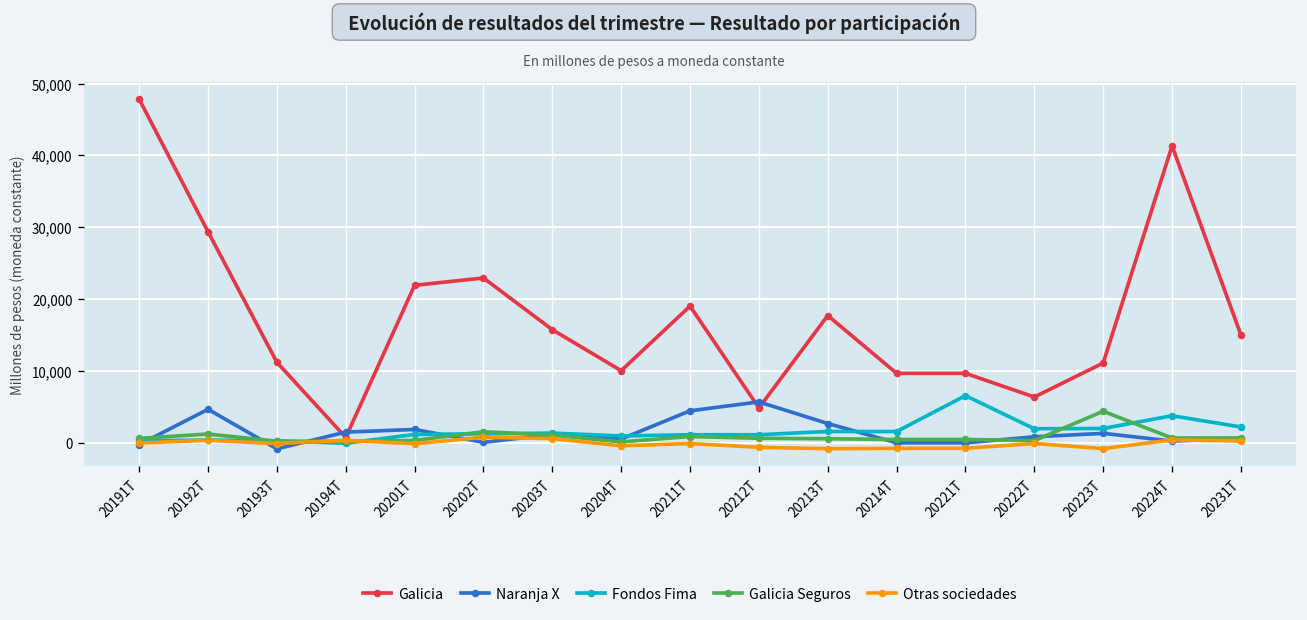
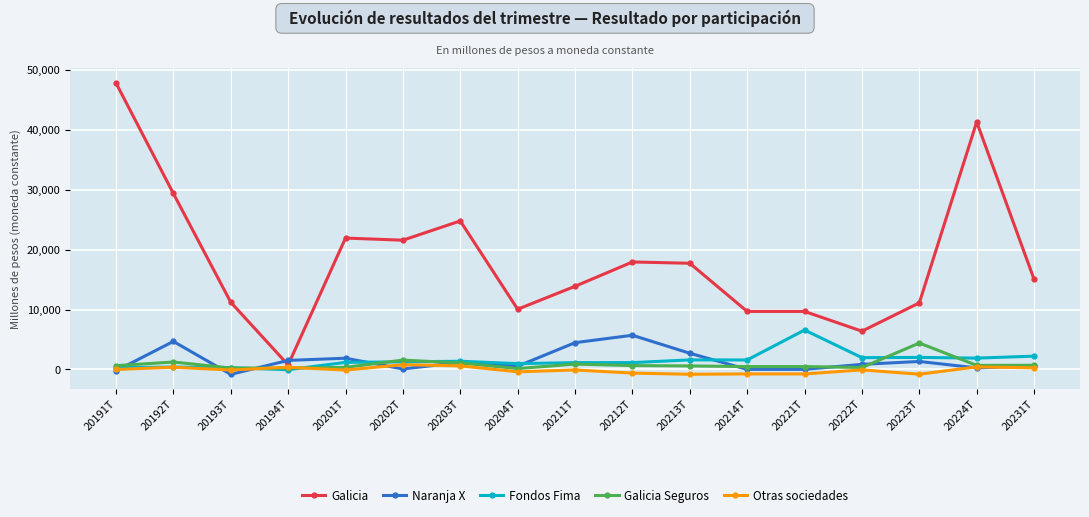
Galicia, 20202T: 23,000 -> 22,000
Galicia, 20203T: 16,000 -> 25,000
Galicia, 20211T: 19,000 -> 14,000
Galicia, 20212T: 5,000 -> 18,000
Fondos Fima, 20224T: 4,000 -> 2,000
